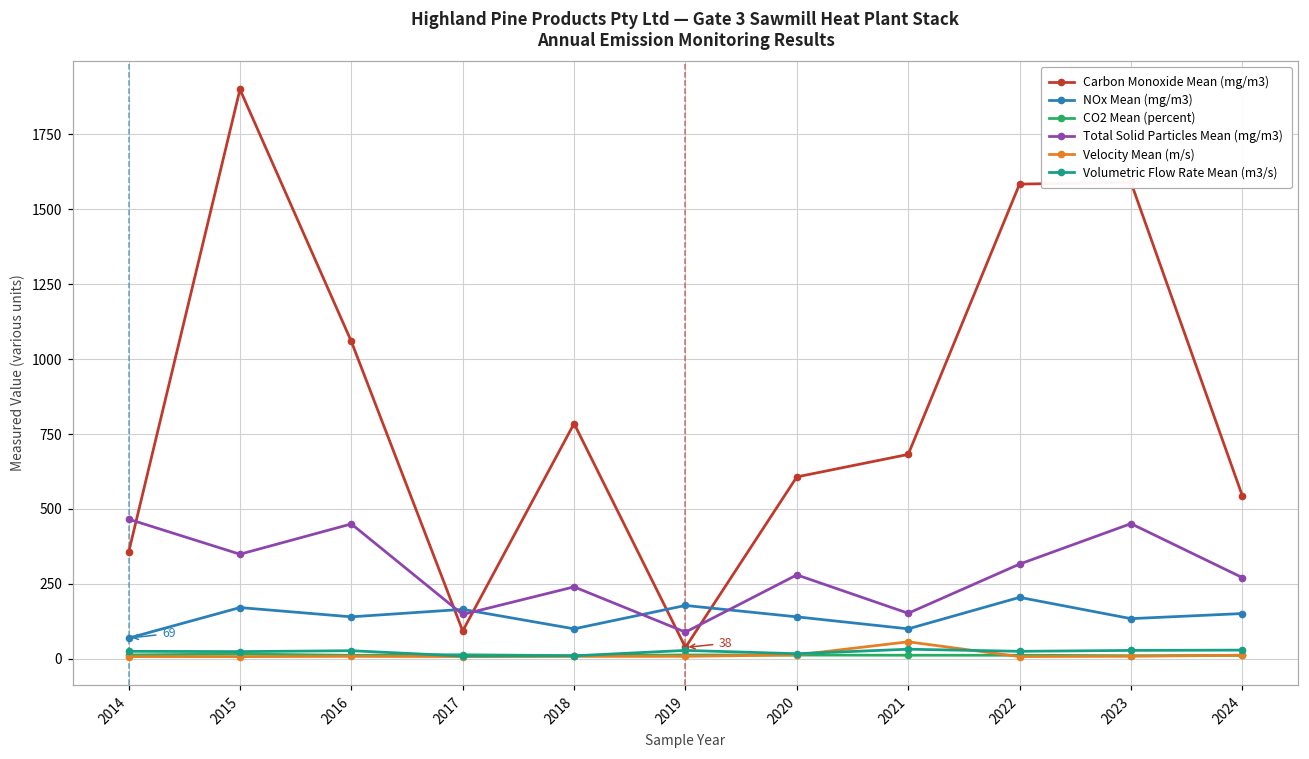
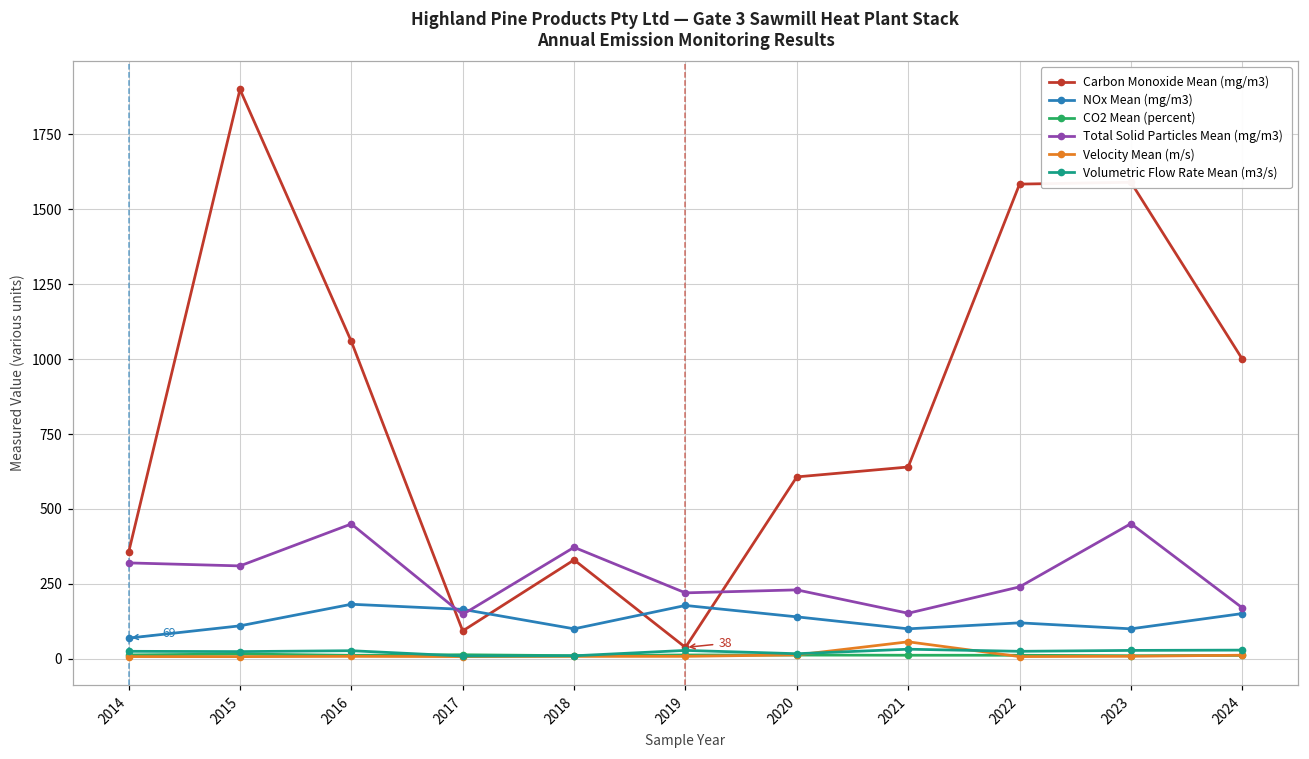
Total Solid Particles Mean (mg/m3), 2014: 470 -> 320
NOx Mean (mg/m3), 2015: 170 -> 110
Total Solid Particles Mean (mg/m3), 2015: 350 -> 310
NOx Mean (mg/m3), 2016: 140 -> 180
Carbon Monoxide Mean (mg/m3), 2018: 790 -> 330
Total Solid Particles Mean (mg/m3), 2018: 240 -> 370
Total Solid Particles Mean (mg/m3), 2019: 90 -> 220
Total Solid Particles Mean (mg/m3), 2020: 280 -> 230
Carbon Monoxide Mean (mg/m3), 2021: 680 -> 640
NOx Mean (mg/m3), 2022: 210 -> 120
Total Solid Particles Mean (mg/m3), 2022: 320 -> 240
NOx Mean (mg/m3), 2023: 130 -> 100
Carbon Monoxide Mean (mg/m3), 2024: 540 -> 1000
Total Solid Particles Mean (mg/m3), 2024: 270 -> 170
